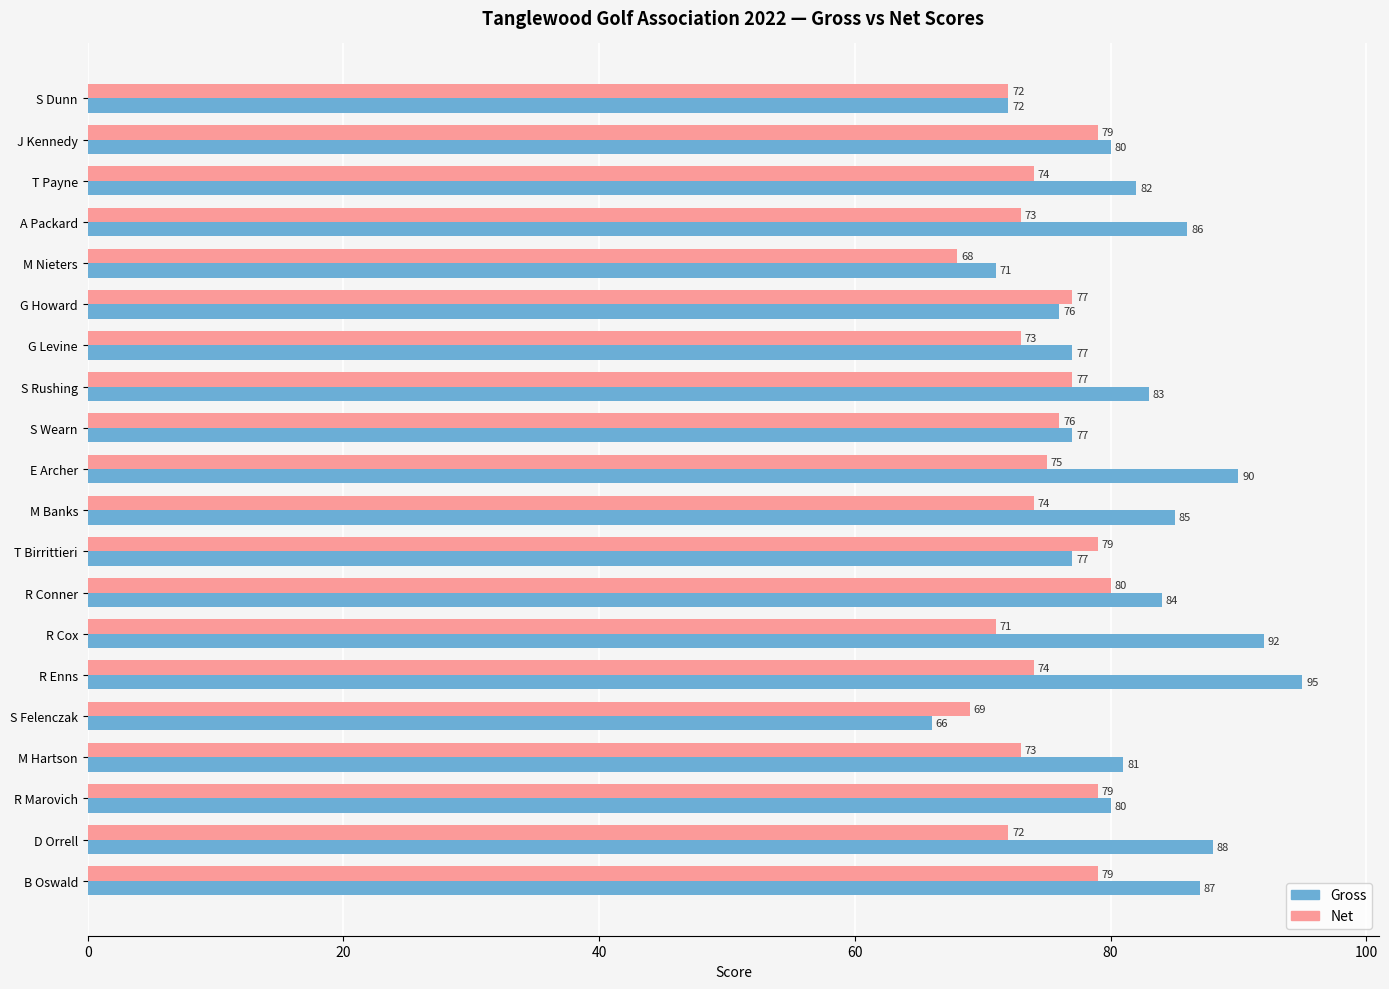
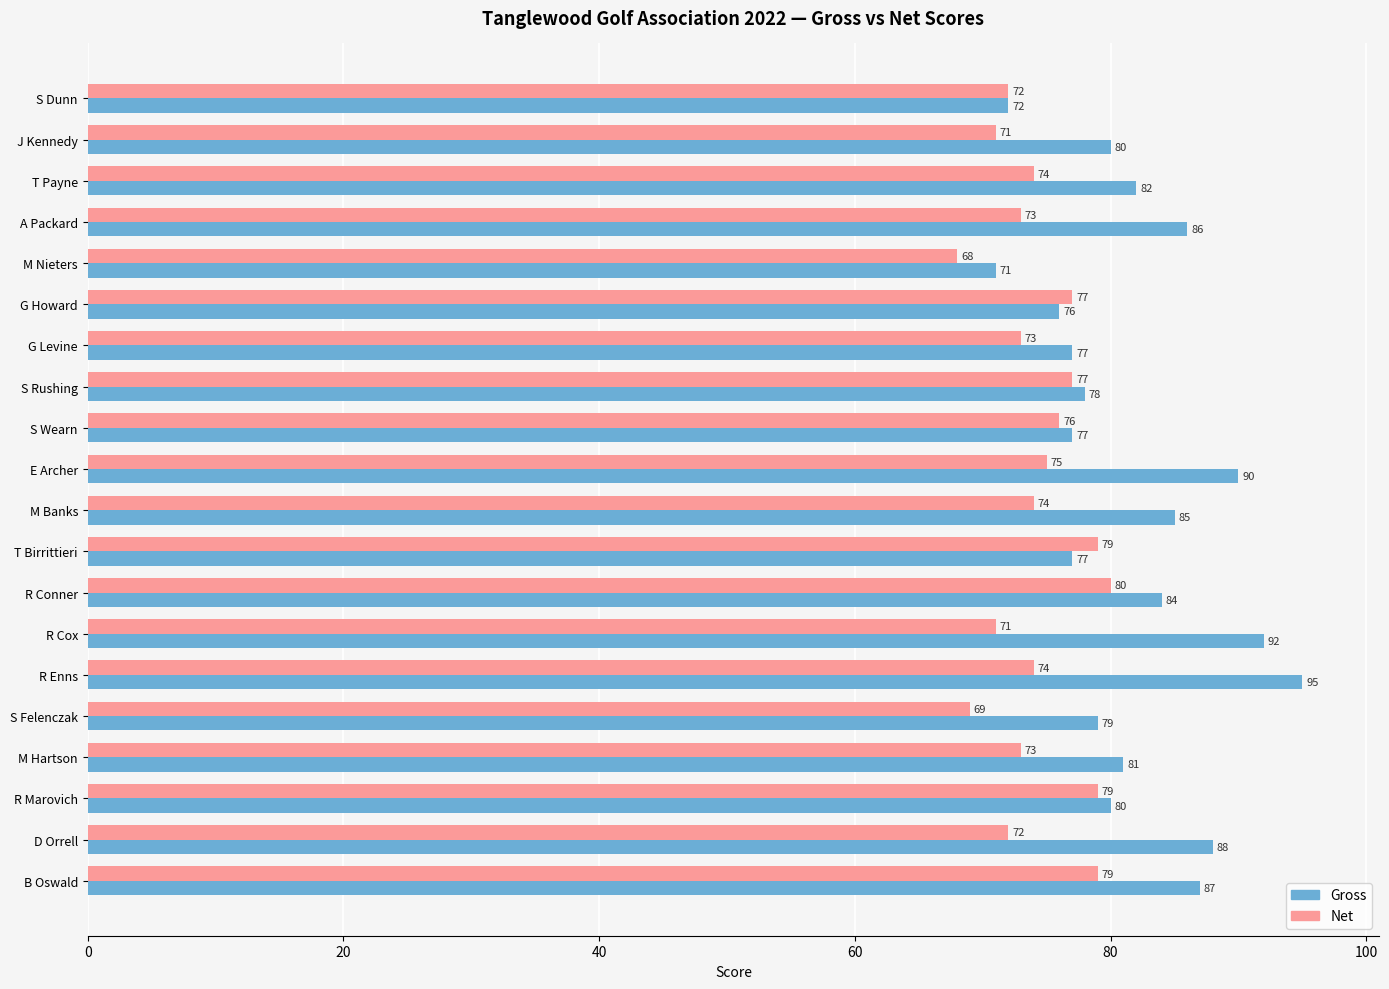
Net, J Kennedy: 79 -> 71
Gross, S Rushing: 83 -> 78
Gross, S Felenczak: 66 -> 79
